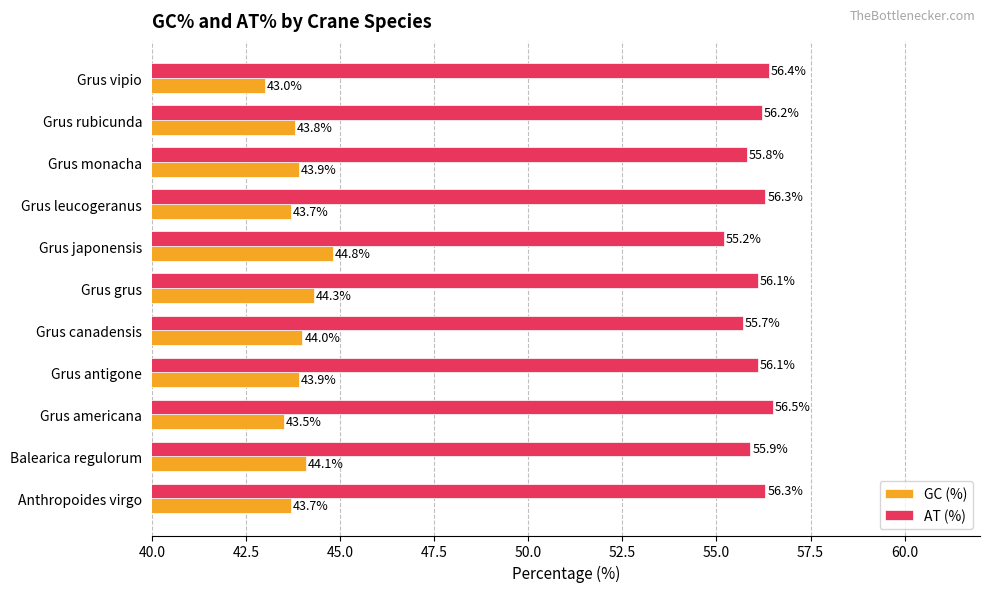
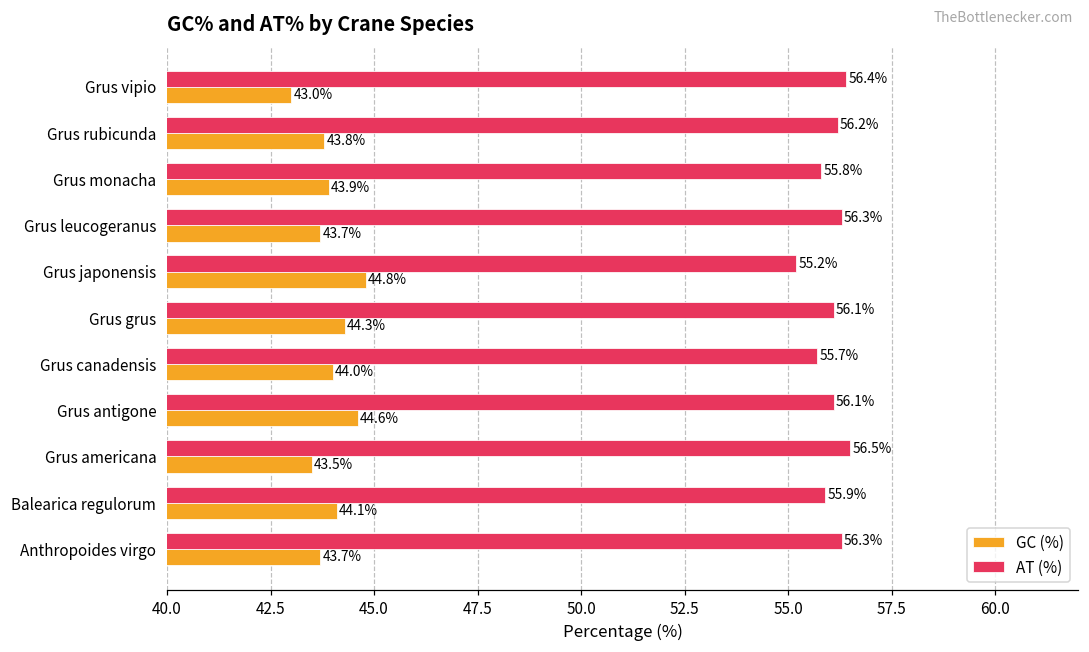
GC (%), Grus antigone: 43.9% -> 44.6%
